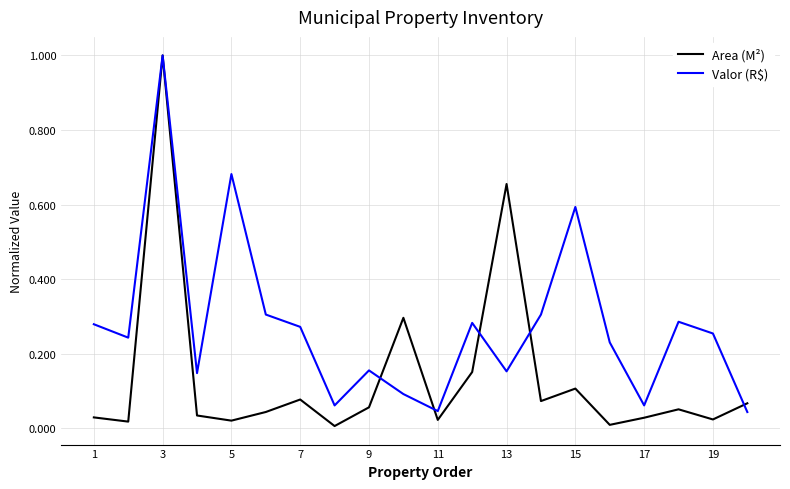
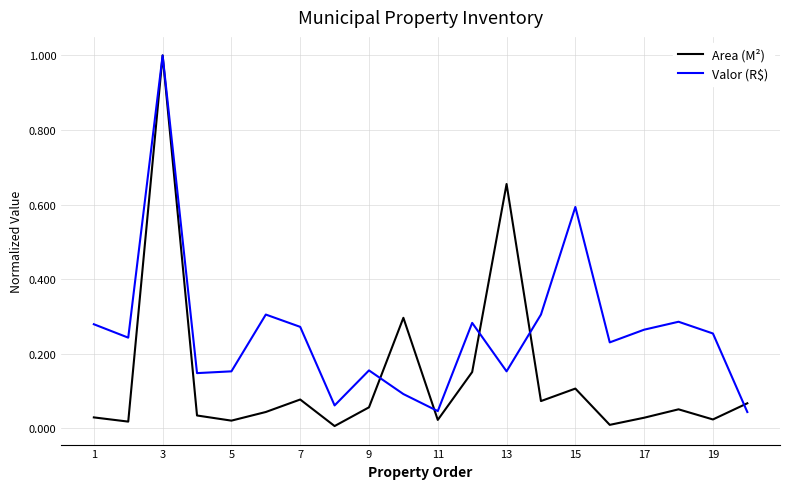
Valor (R$), 5: 0.68 -> 0.15
Valor (R$), 17: 0.06 -> 0.26
